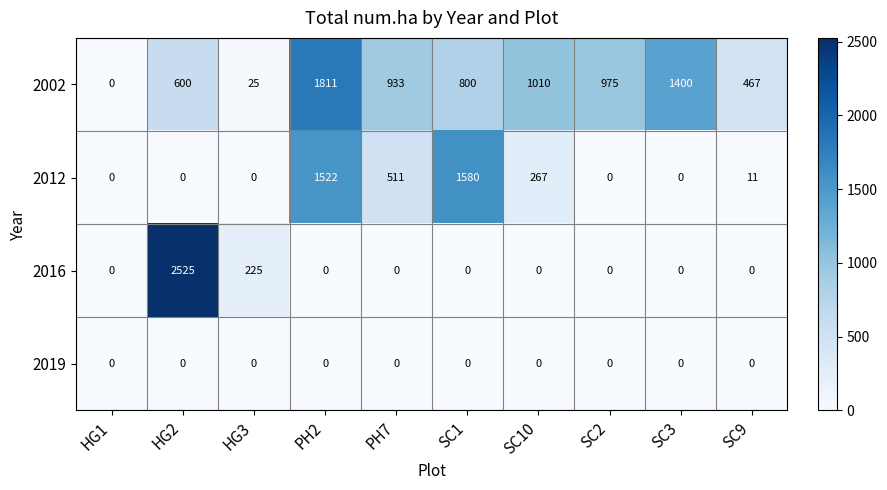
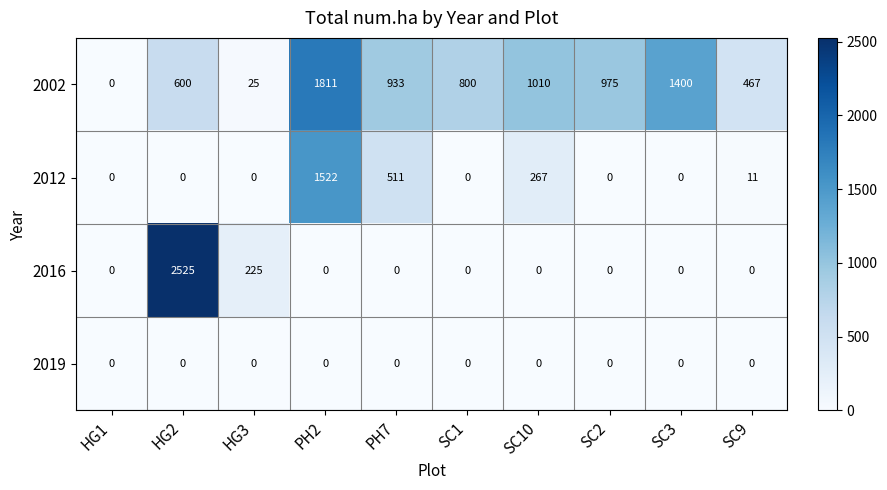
2012, SC1: 1580 -> 0
